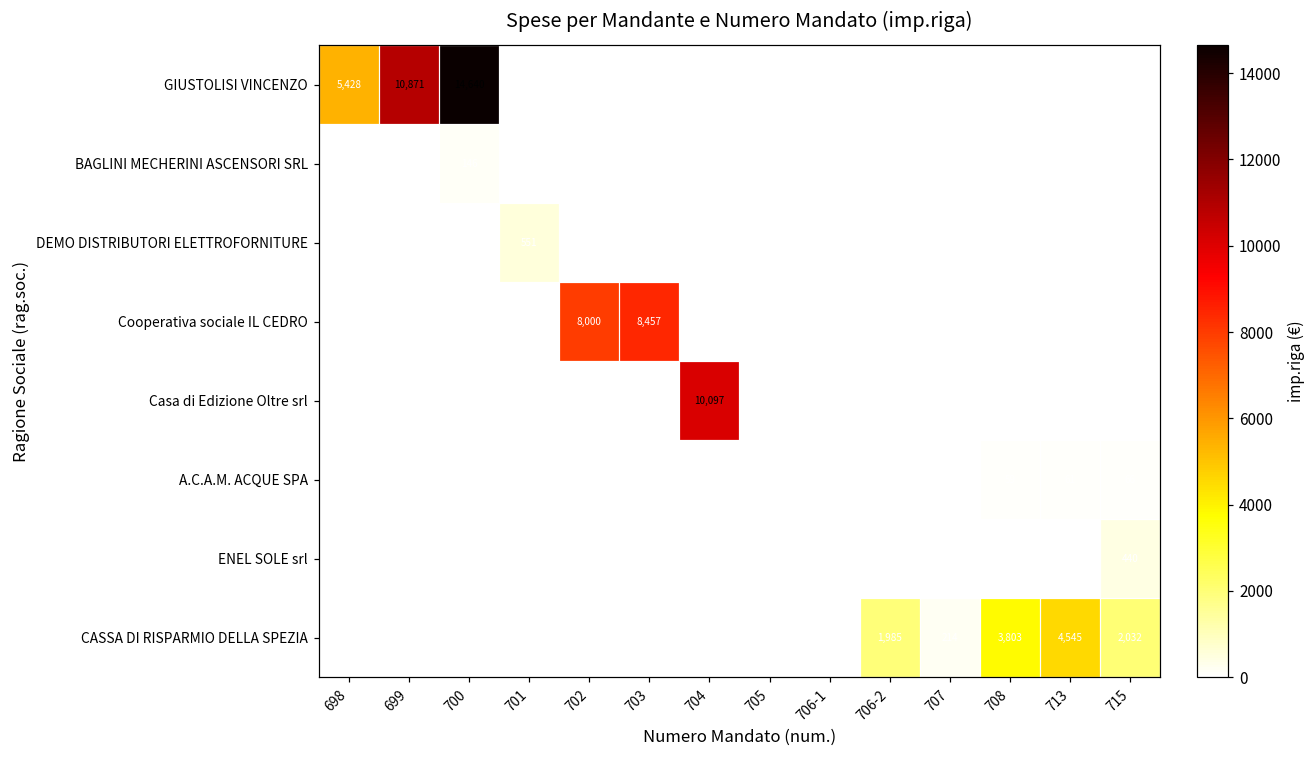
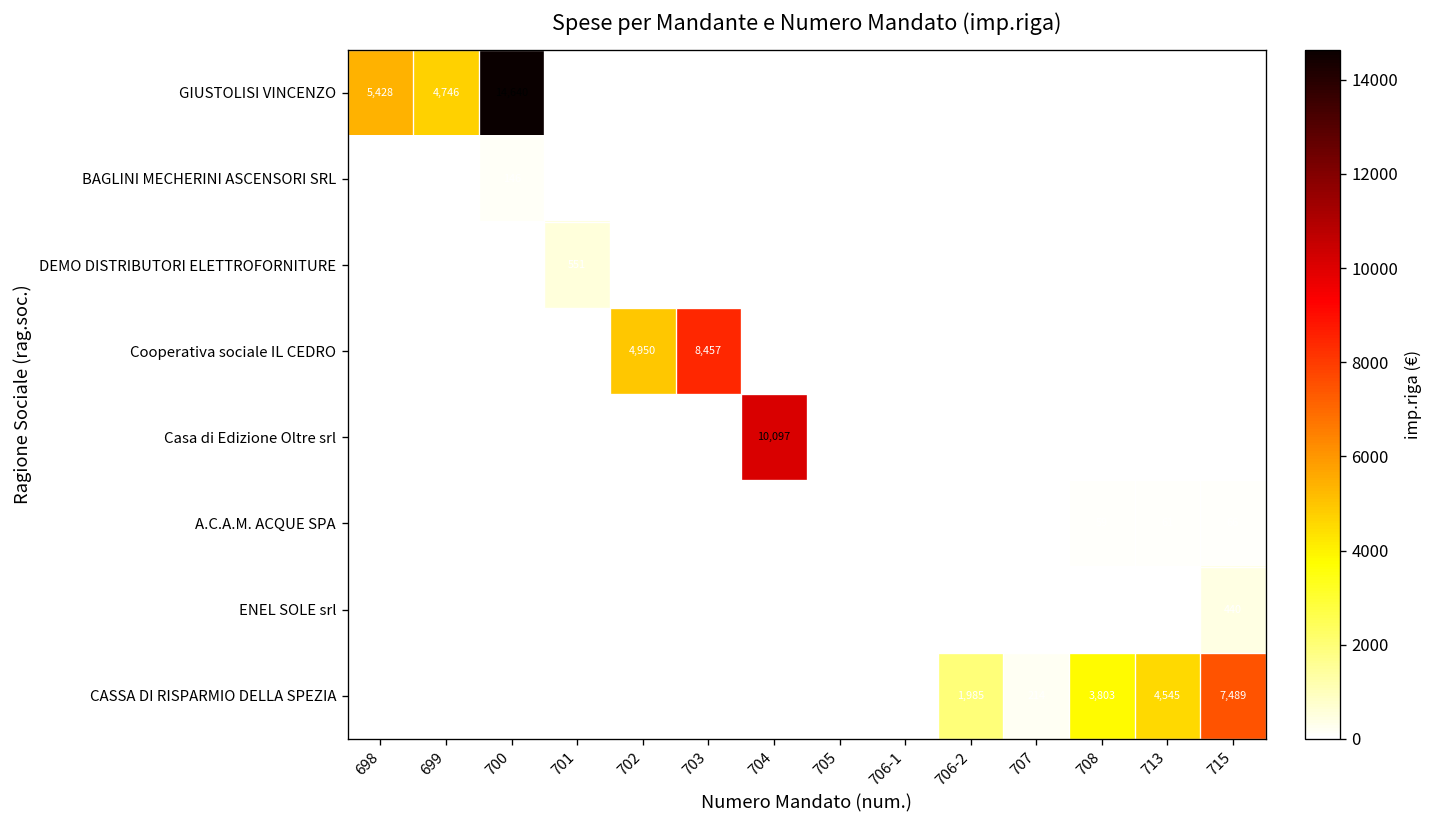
GIUSTOLISI VINCENZO, 699: 10,871 -> 4,746
Cooperativa sociale IL CEDRO, 702: 8,000 -> 4,950
CASSA DI RISPARMIO DELLA SPEZIA, 715: 2,032 -> 7,489
